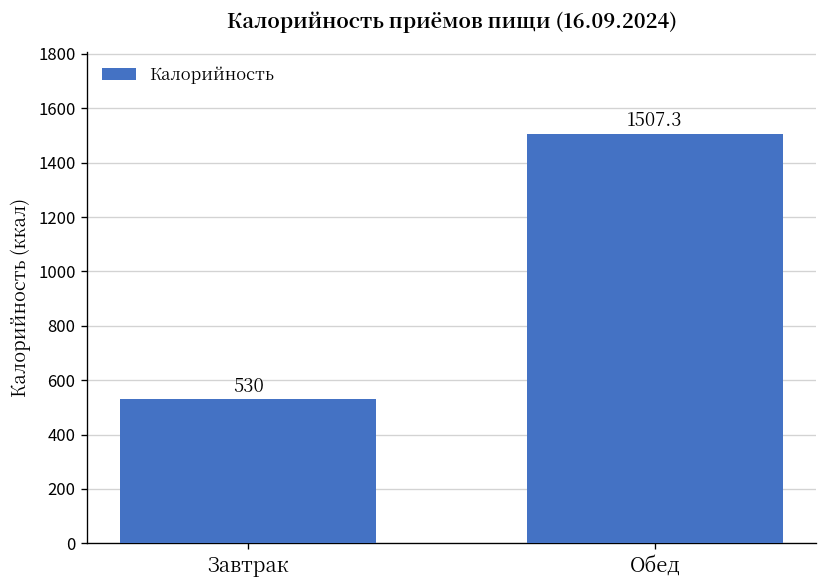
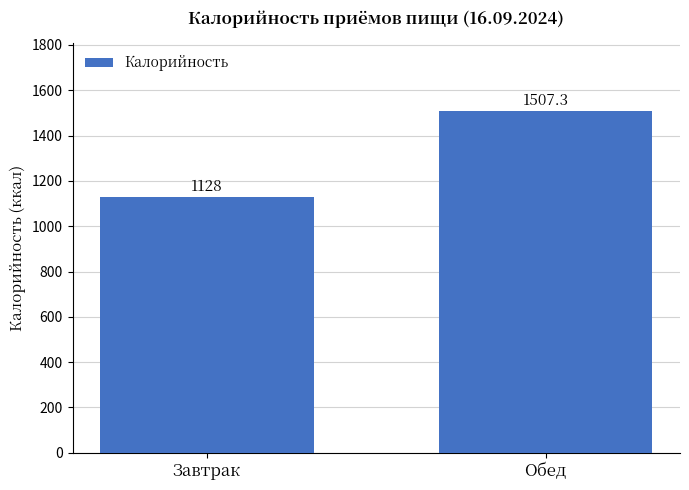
Завтрак: 530 -> 1128
